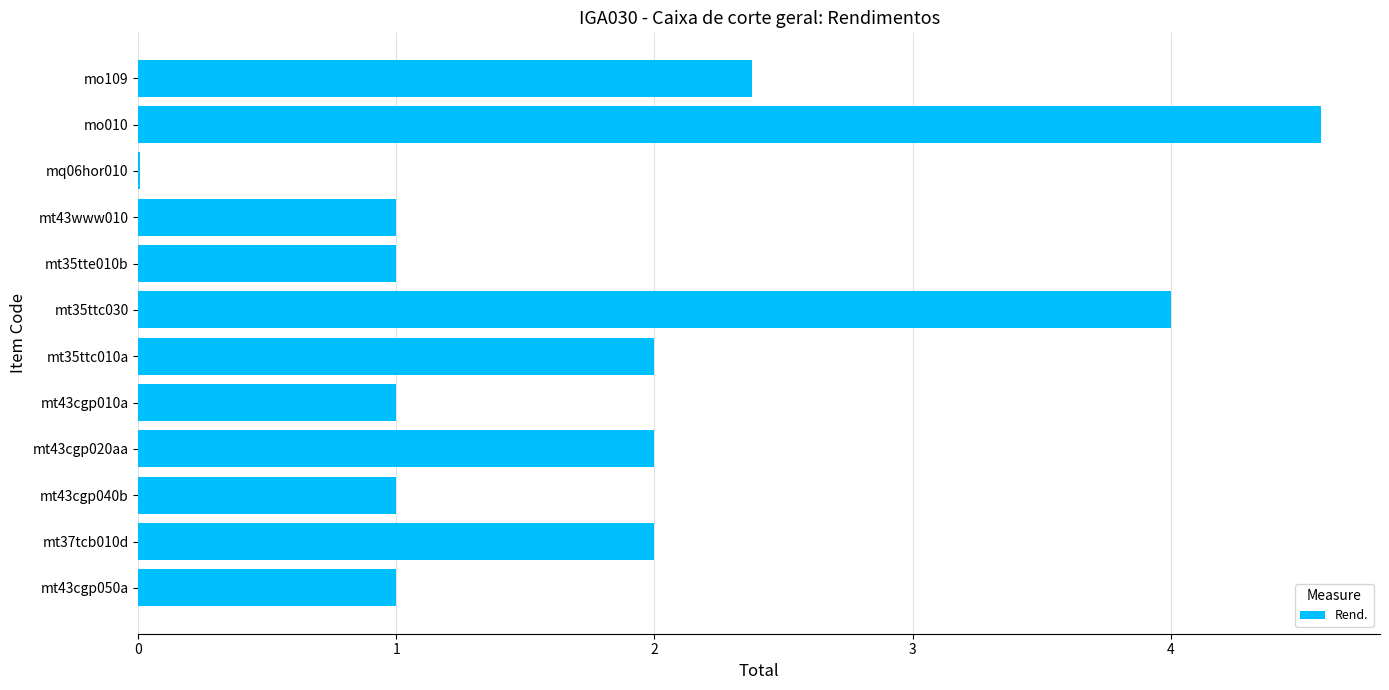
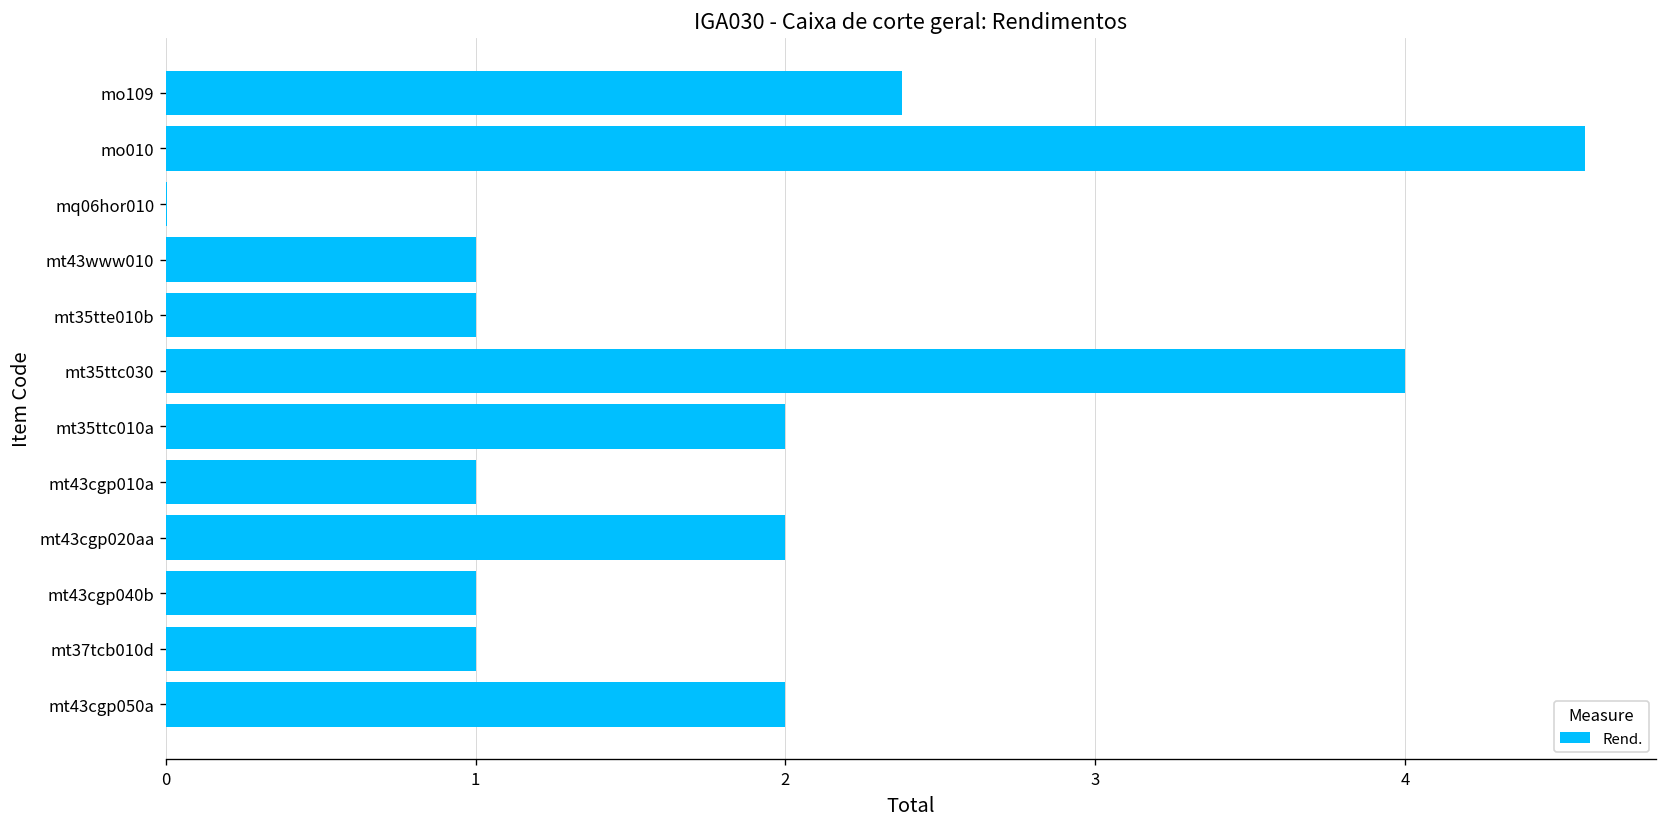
mt37tcb010d: 2 -> 1
mt43cgp050a: 1 -> 2
